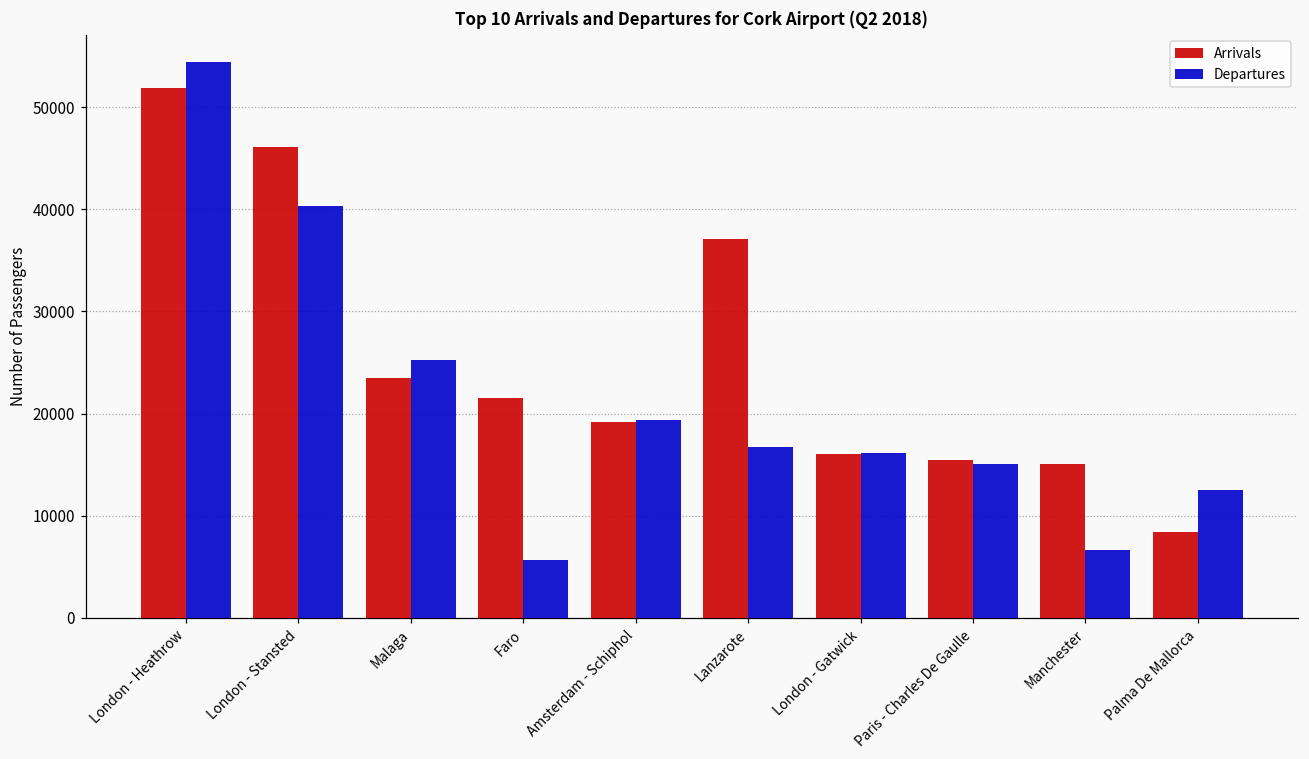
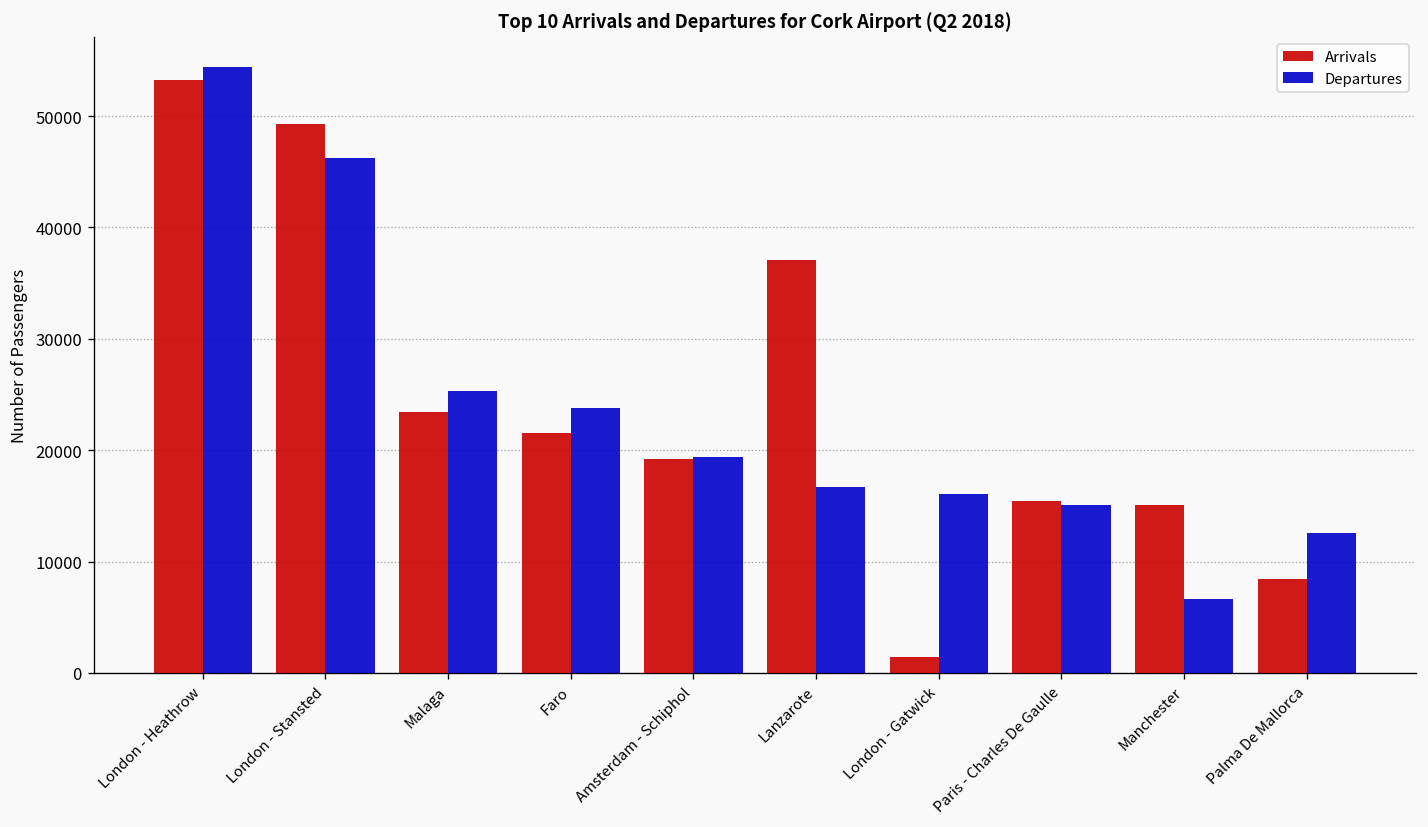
Arrivals, London - Heathrow: 52000 -> 53000
Arrivals, London - Stansted: 46000 -> 49000
Departures, London - Stansted: 40000 -> 46000
Departures, Faro: 6000 -> 24000
Arrivals, London - Gatwick: 16000 -> 1000
